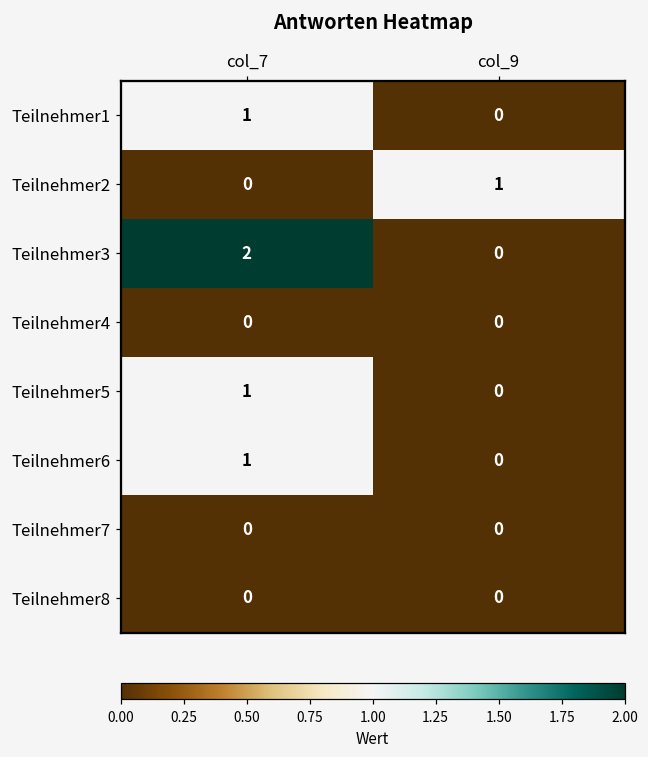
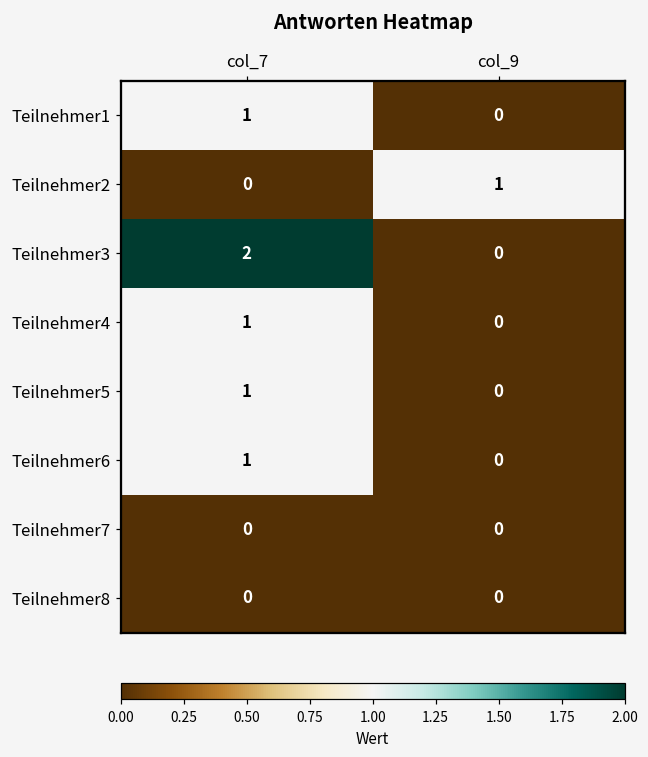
Teilnehmer4, col_7: 0 -> 1
